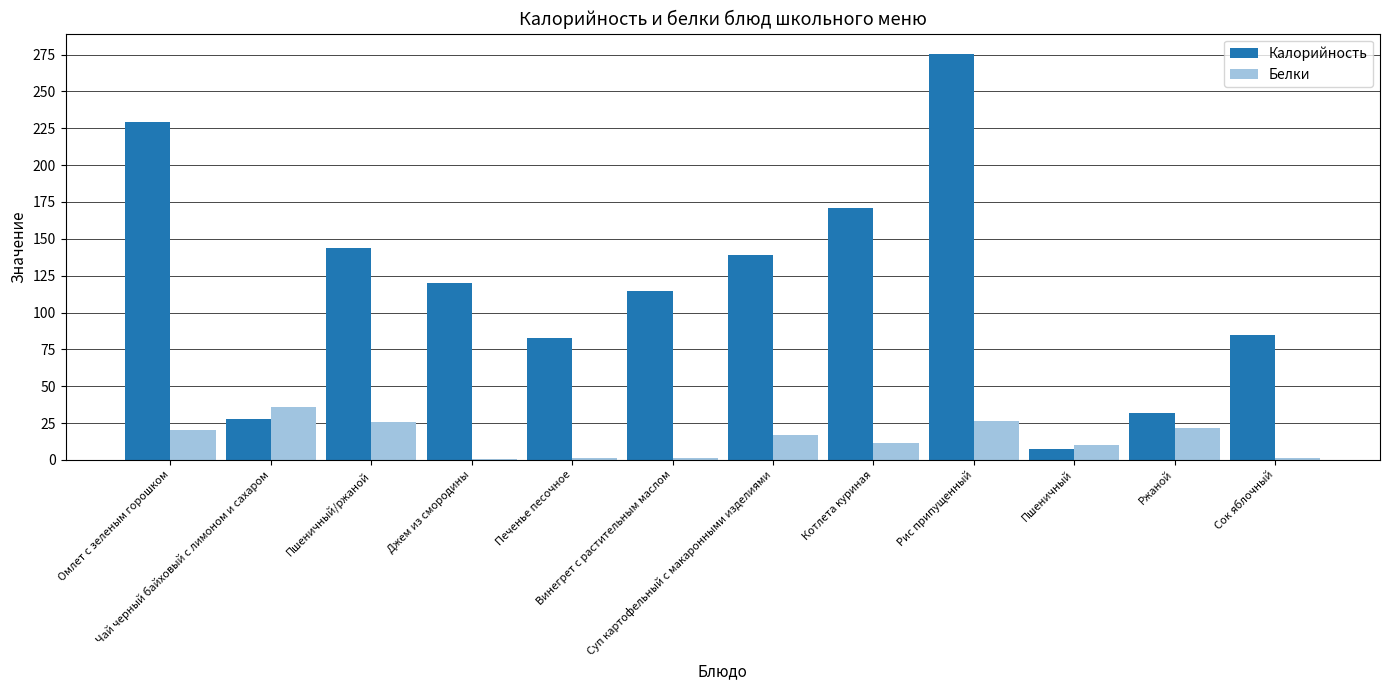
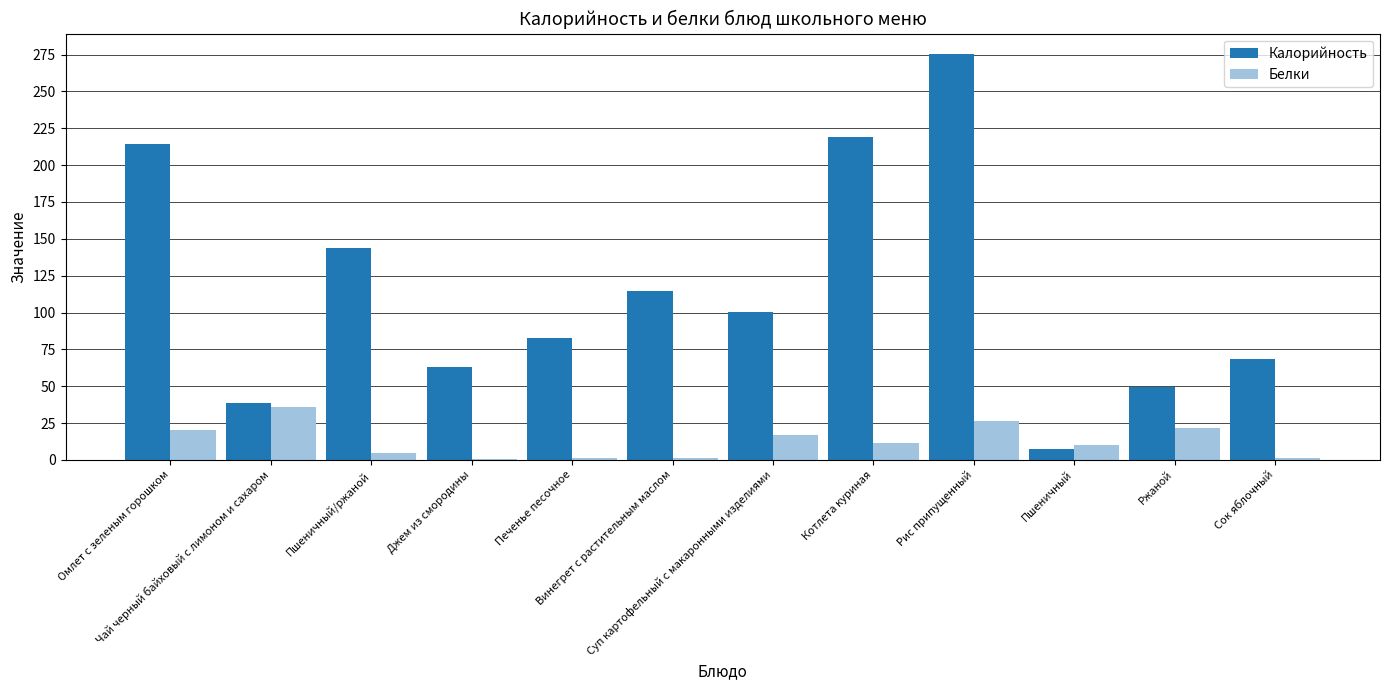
Калорийность, Омлет с зеленым горошком: 229 -> 215
Калорийность, Чай черный байховый с лимоном и сахаром: 28 -> 39
Белки, Пшеничный/ржаной: 26 -> 4
Калорийность, Джем из смородины: 120 -> 63
Калорийность, Суп картофельный с макаронными изделиями: 139 -> 100
Калорийность, Котлета куриная: 171 -> 219
Калорийность, Ржаной: 32 -> 50
Калорийность, Сок яблочный: 84 -> 69
